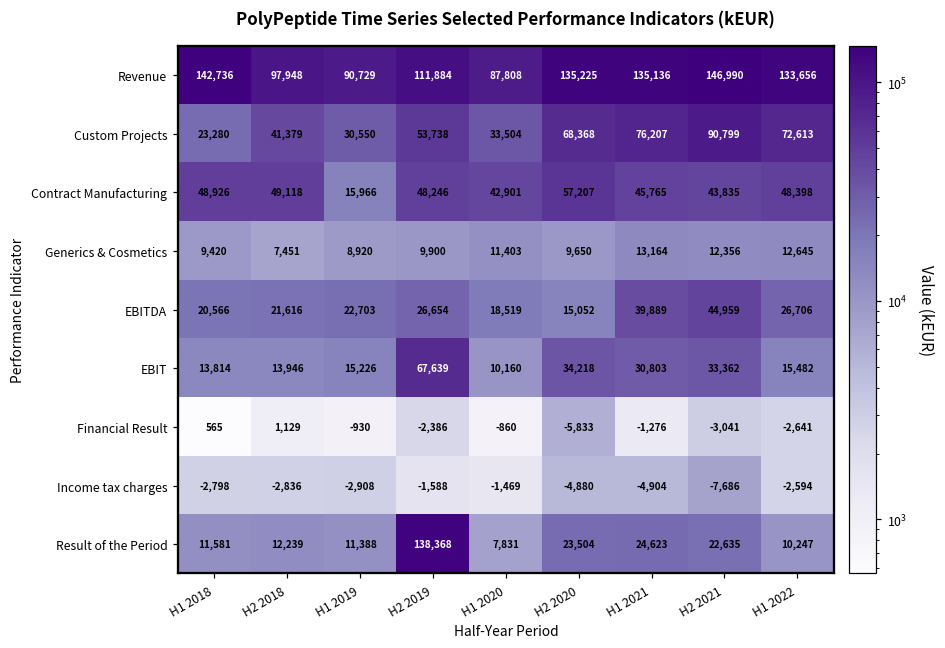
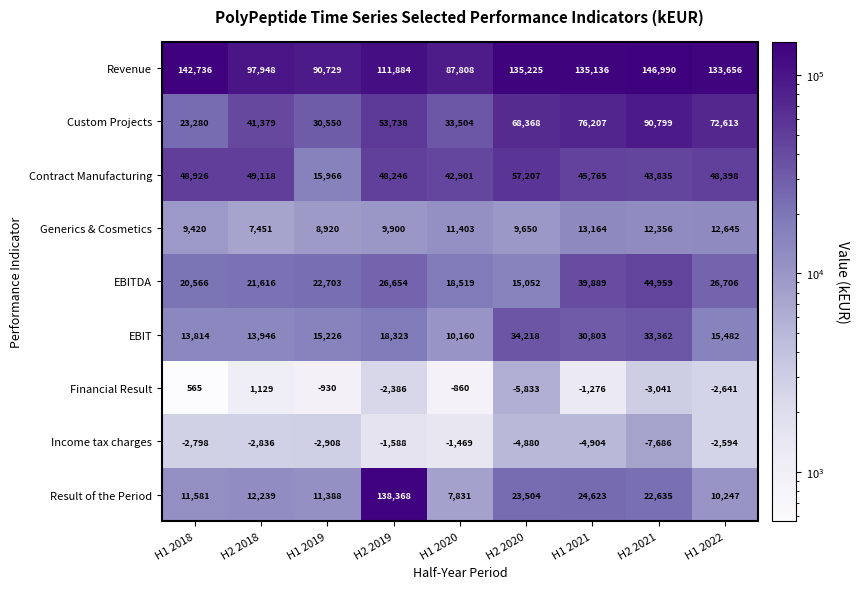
EBIT, H2 2019: 67,639 -> 18,323
